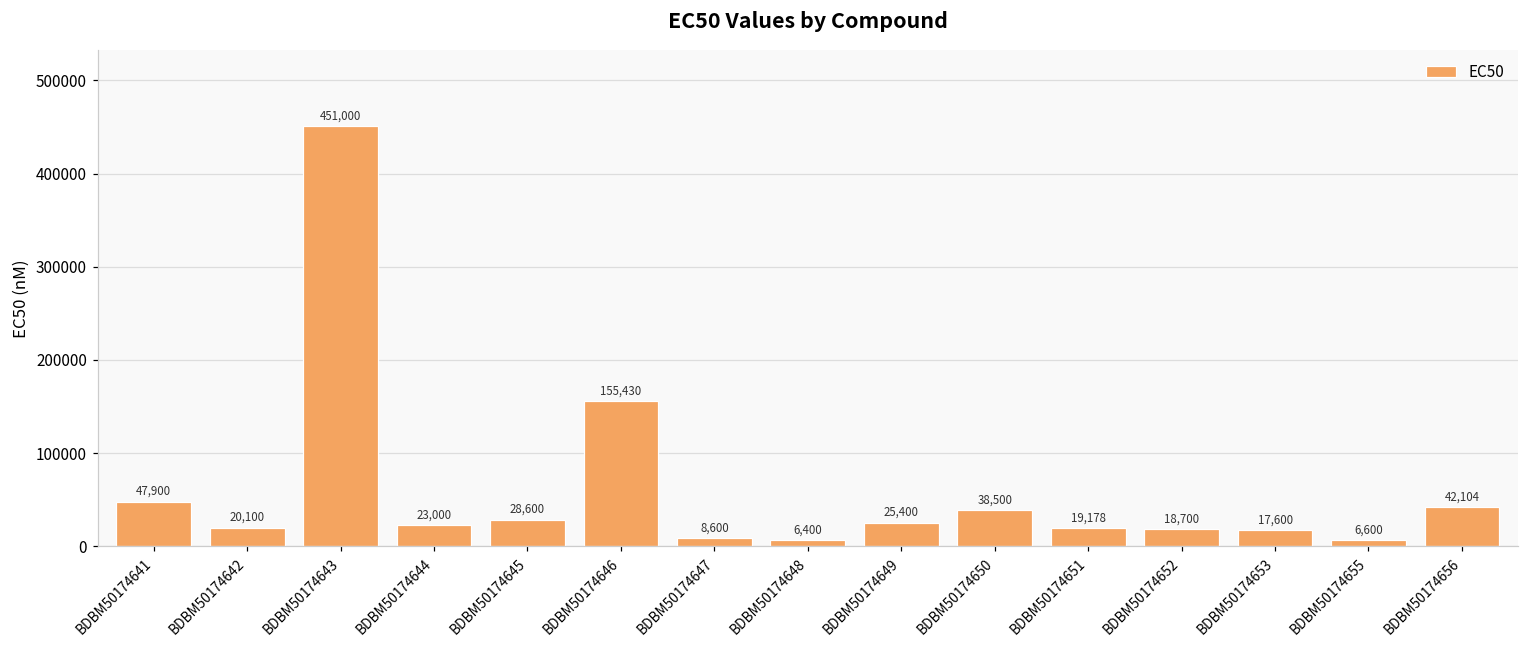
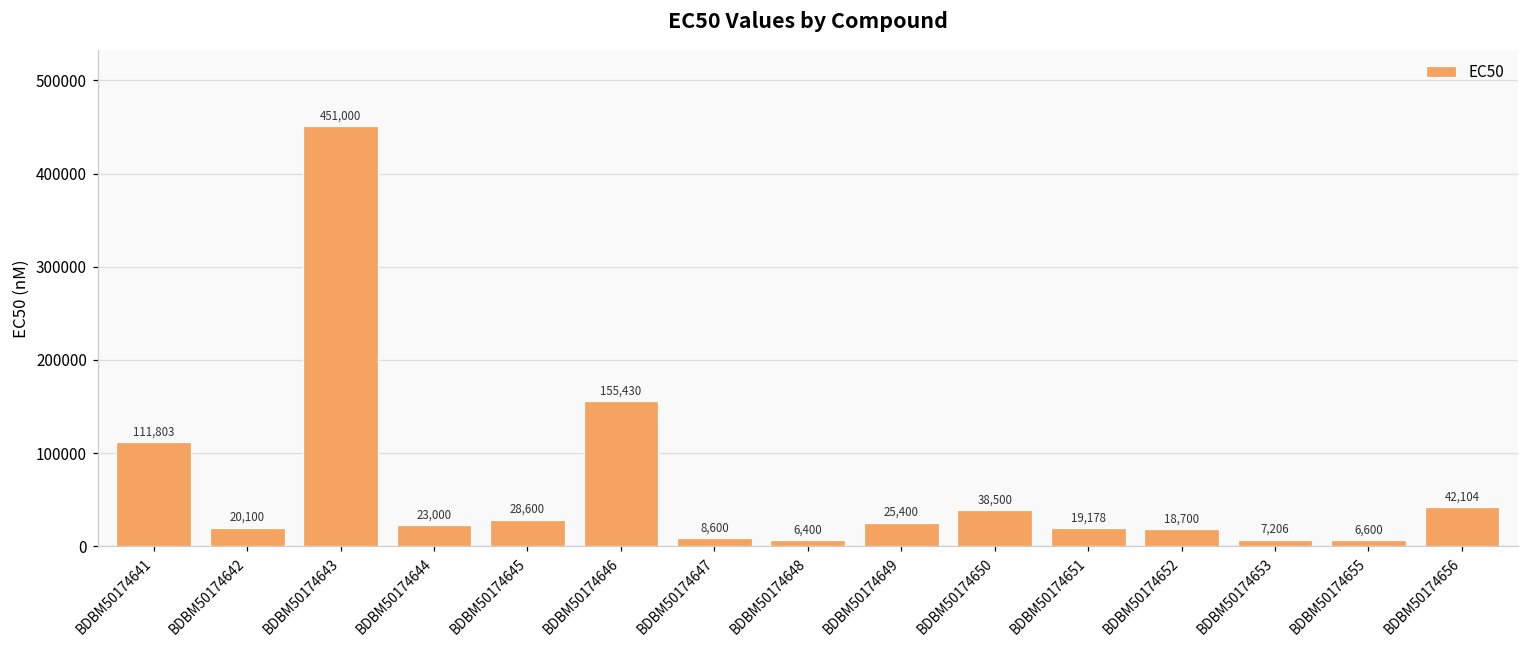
BDBM50174641: 47,900 -> 111,803
BDBM50174653: 17,600 -> 7,206
